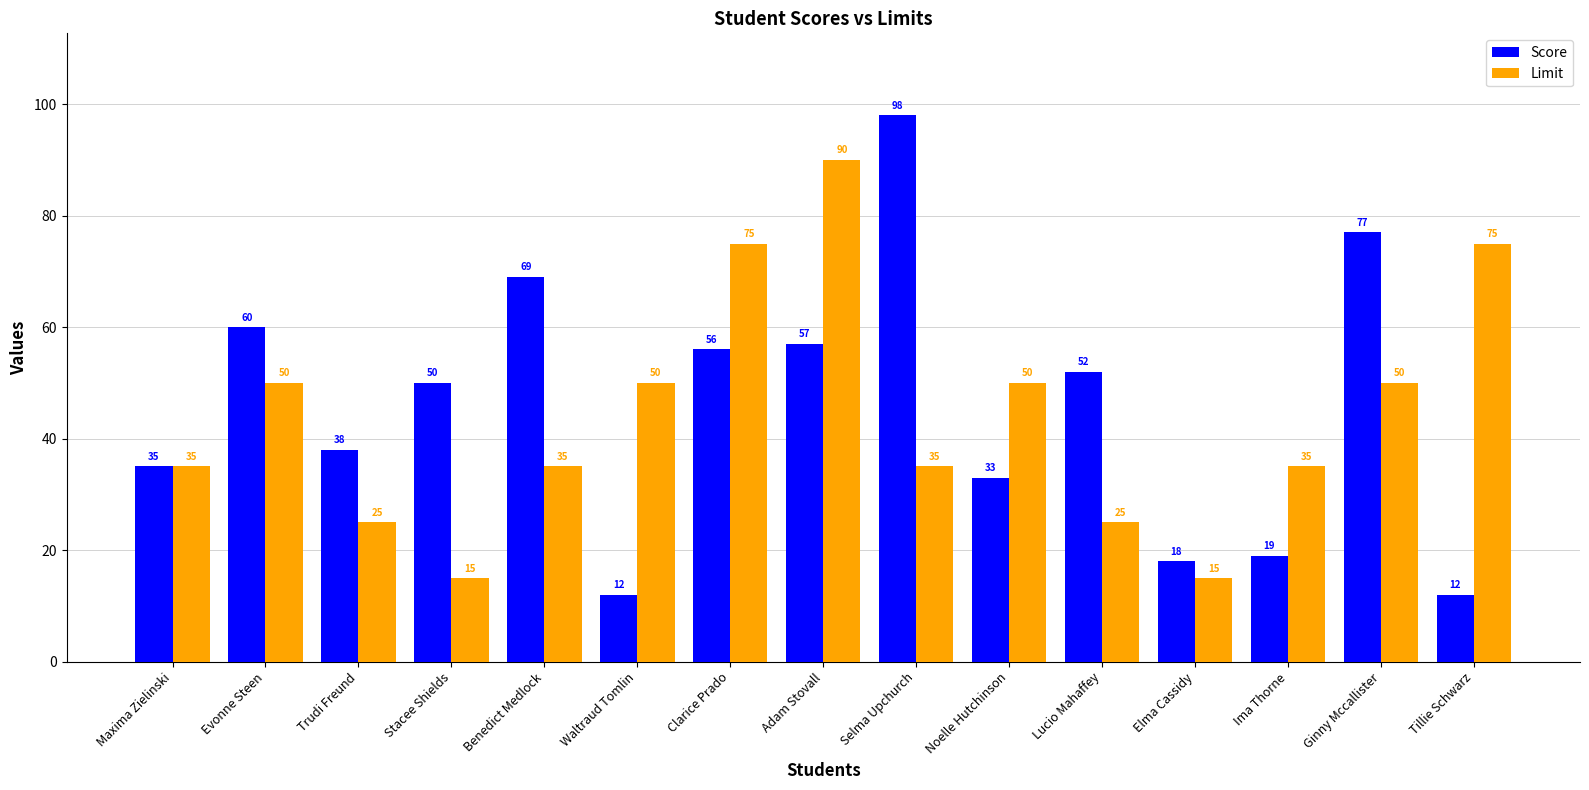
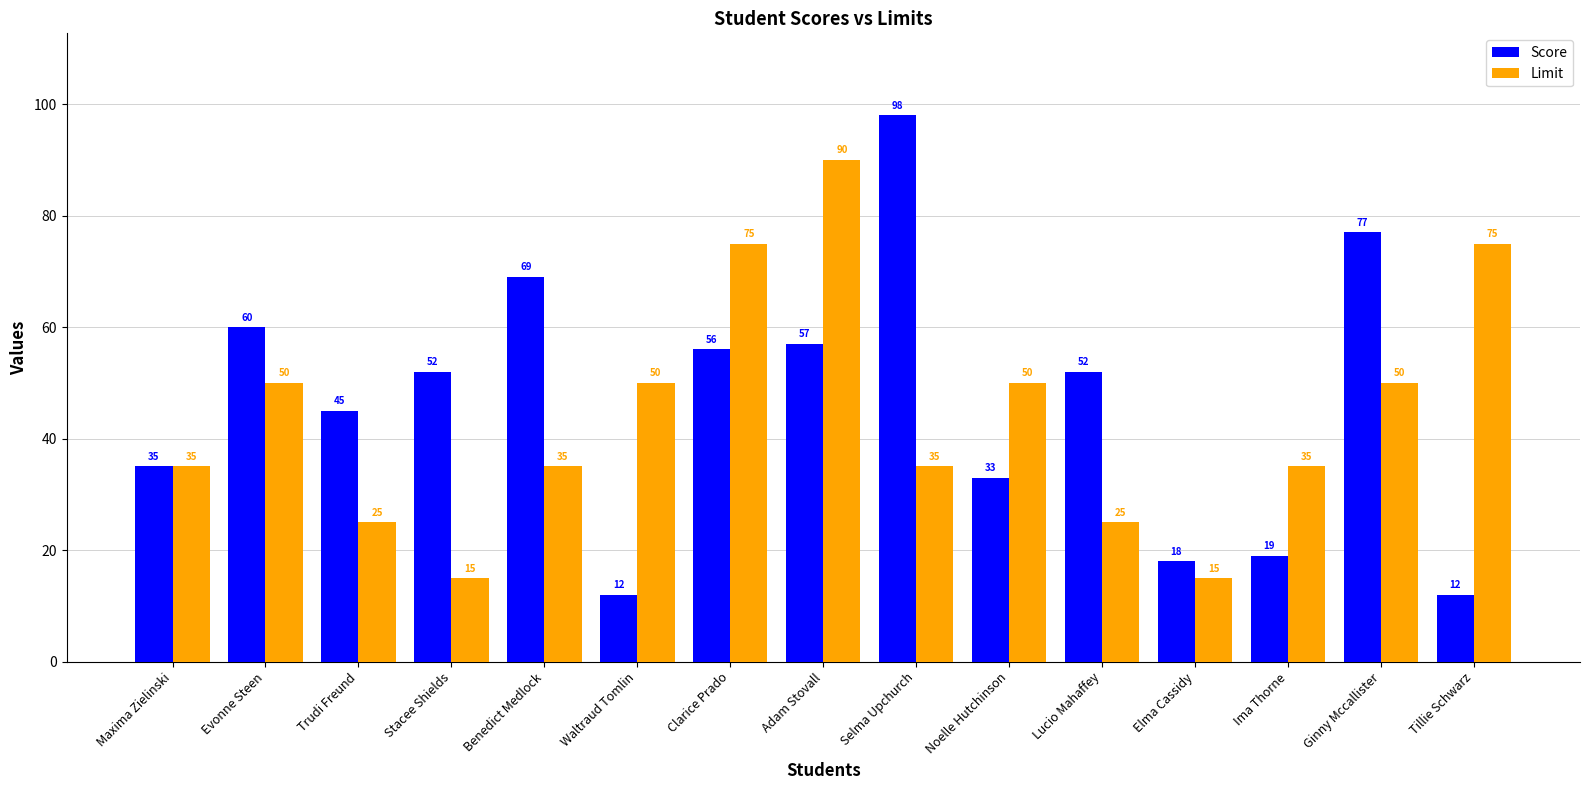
Score, Trudi Freund: 38 -> 45
Score, Stacee Shields: 50 -> 52
